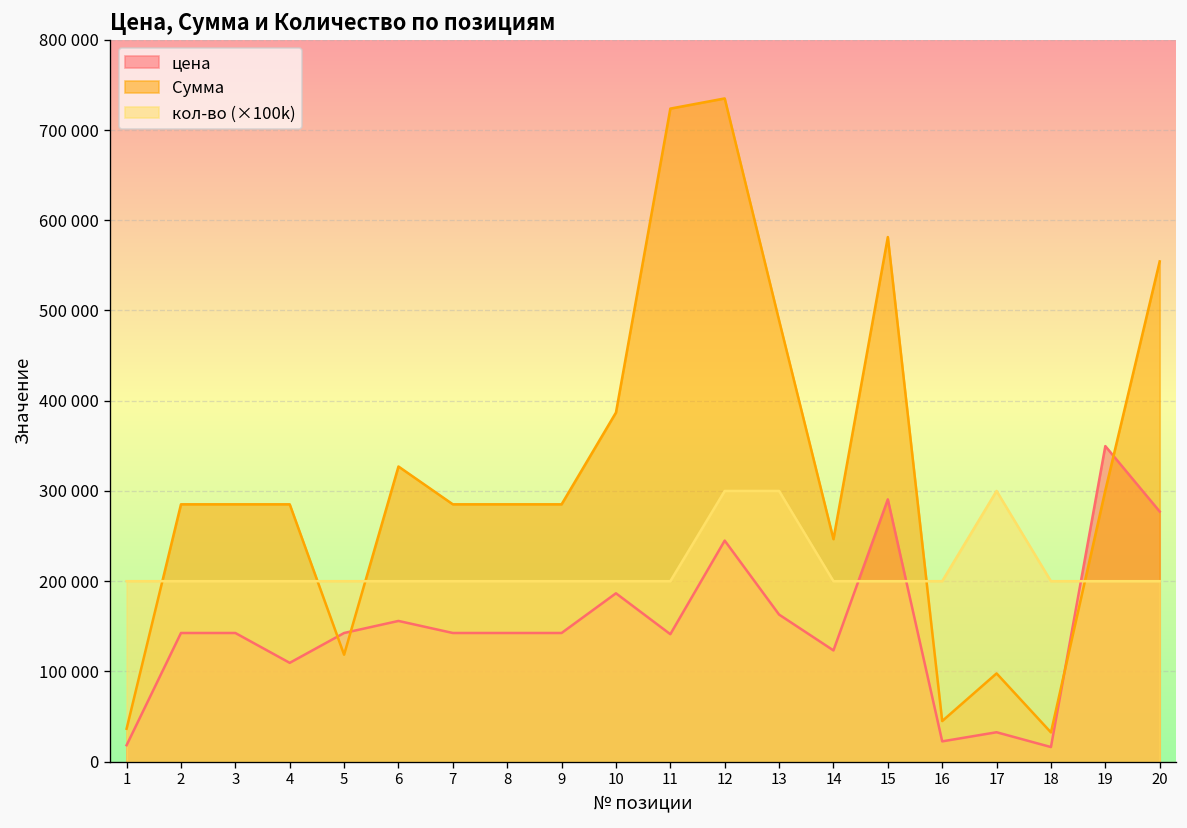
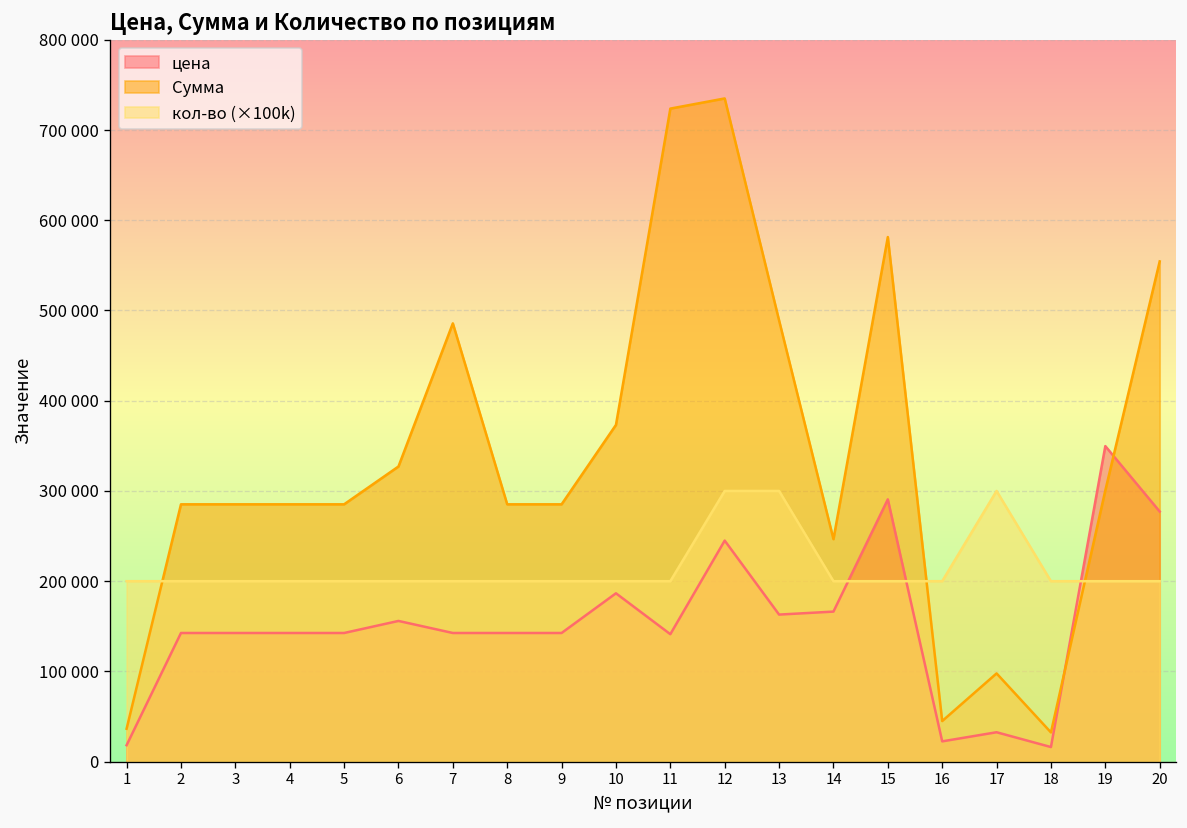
цена, 4: 110000 -> 140000
Сумма, 5: 120000 -> 290000
Сумма, 7: 290000 -> 490000
Сумма, 10: 390000 -> 370000
цена, 14: 120000 -> 170000
